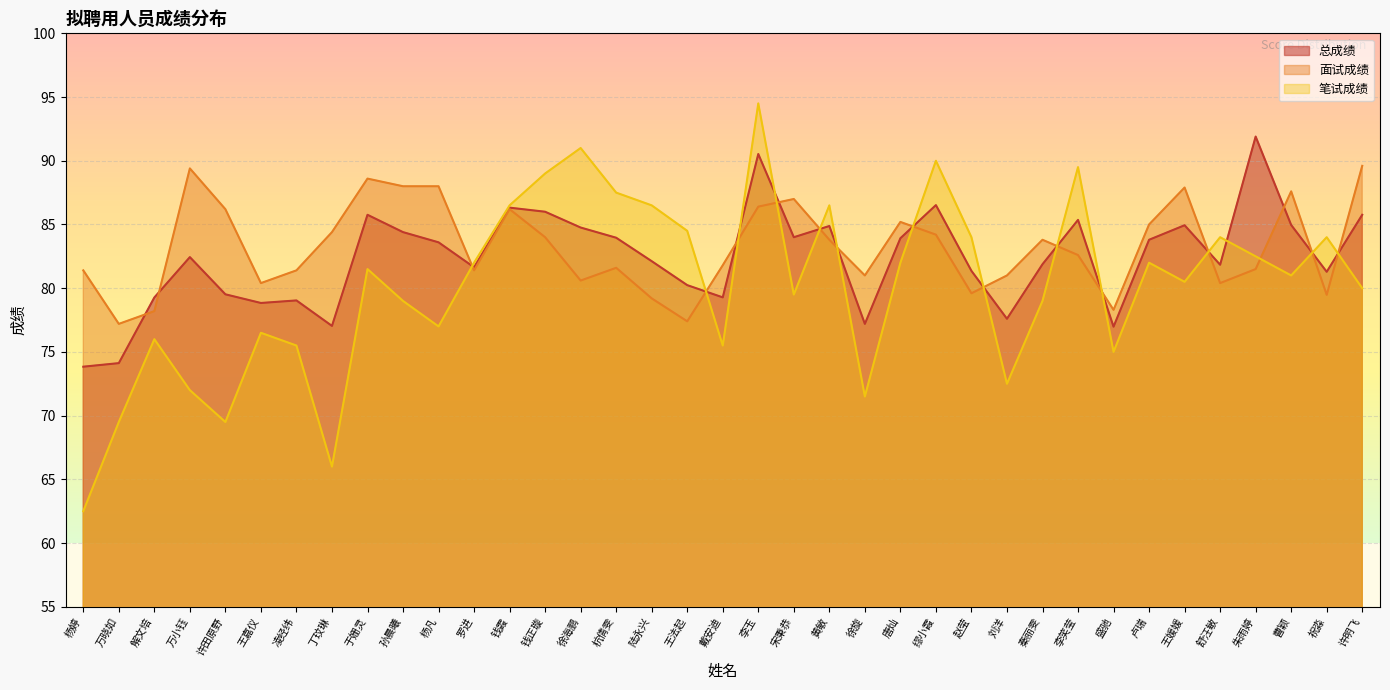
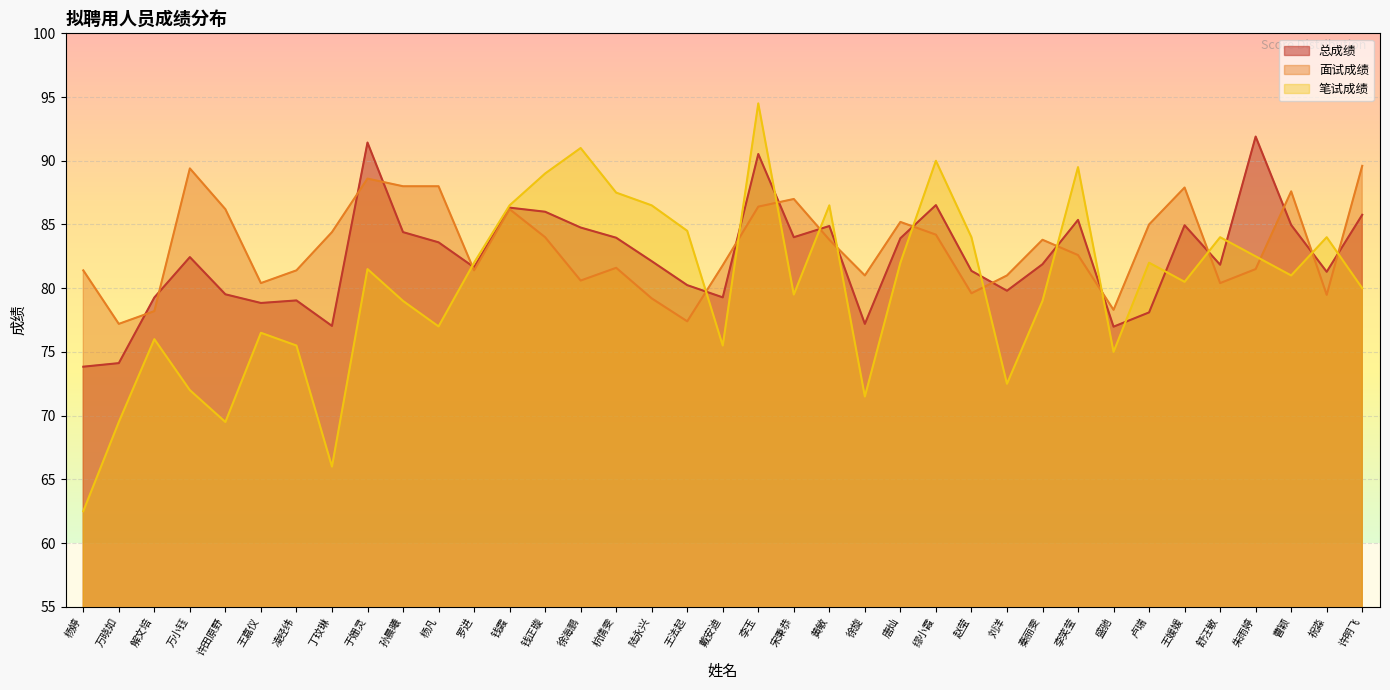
总成绩, 于姗灵: 85.8 -> 91.4
总成绩, 刘洋: 77.6 -> 79.8
总成绩, 卢瑞: 83.8 -> 78.1
